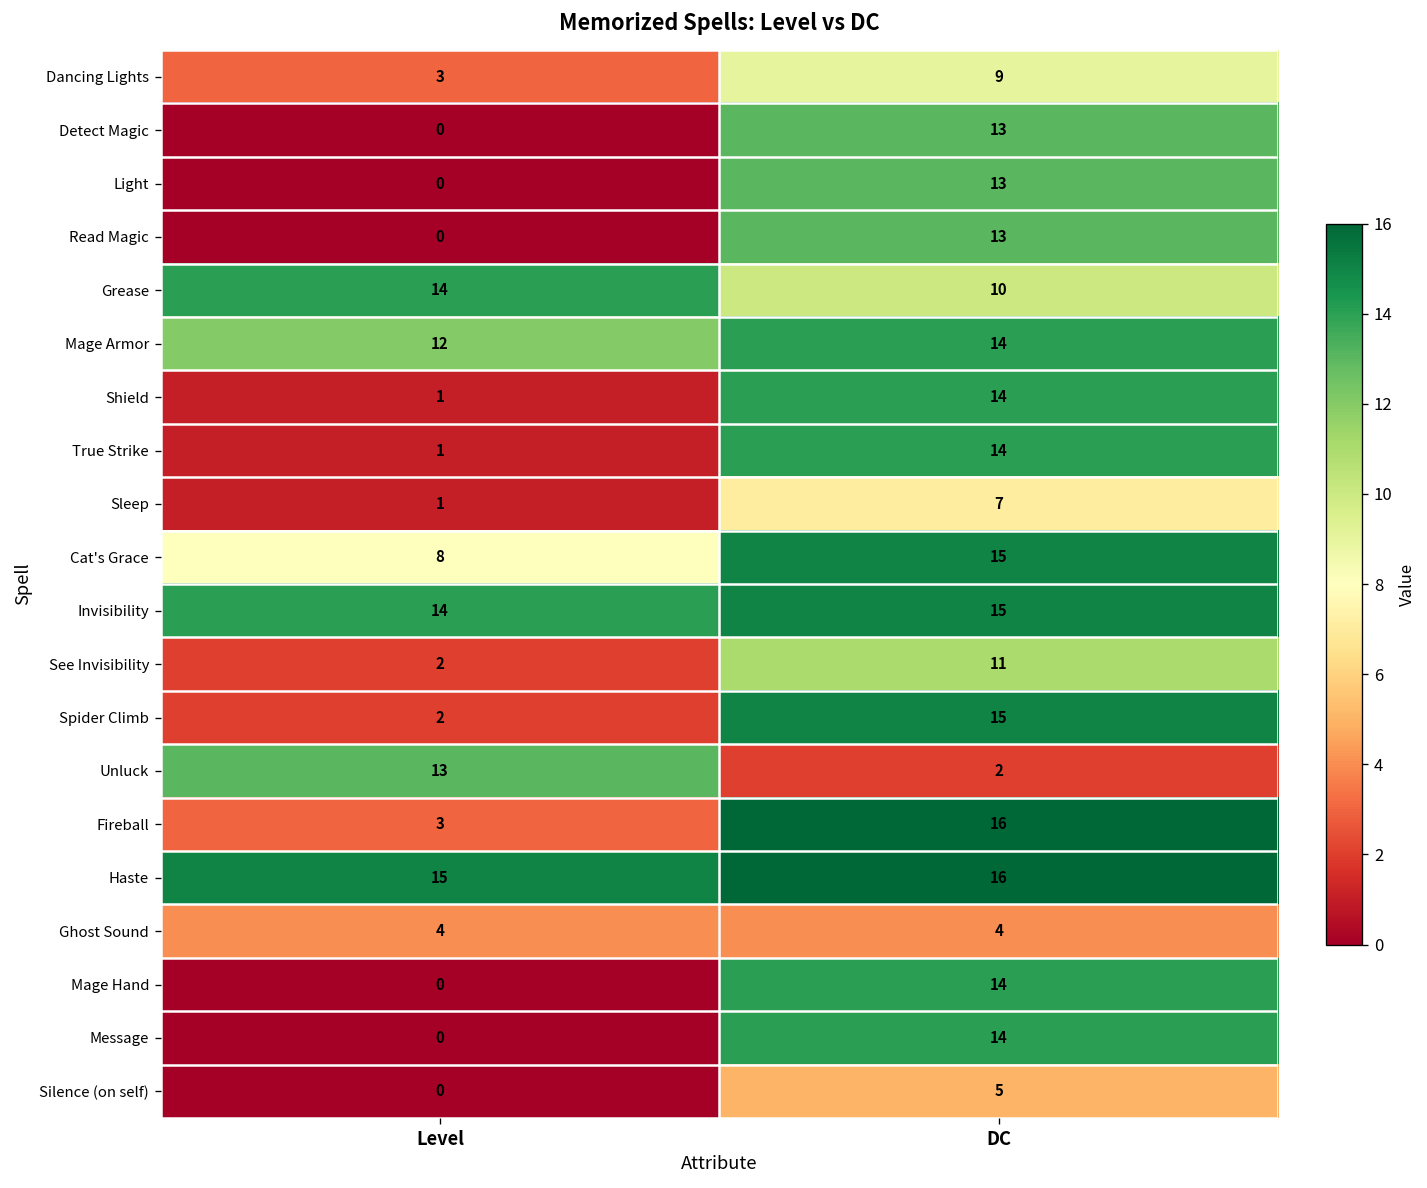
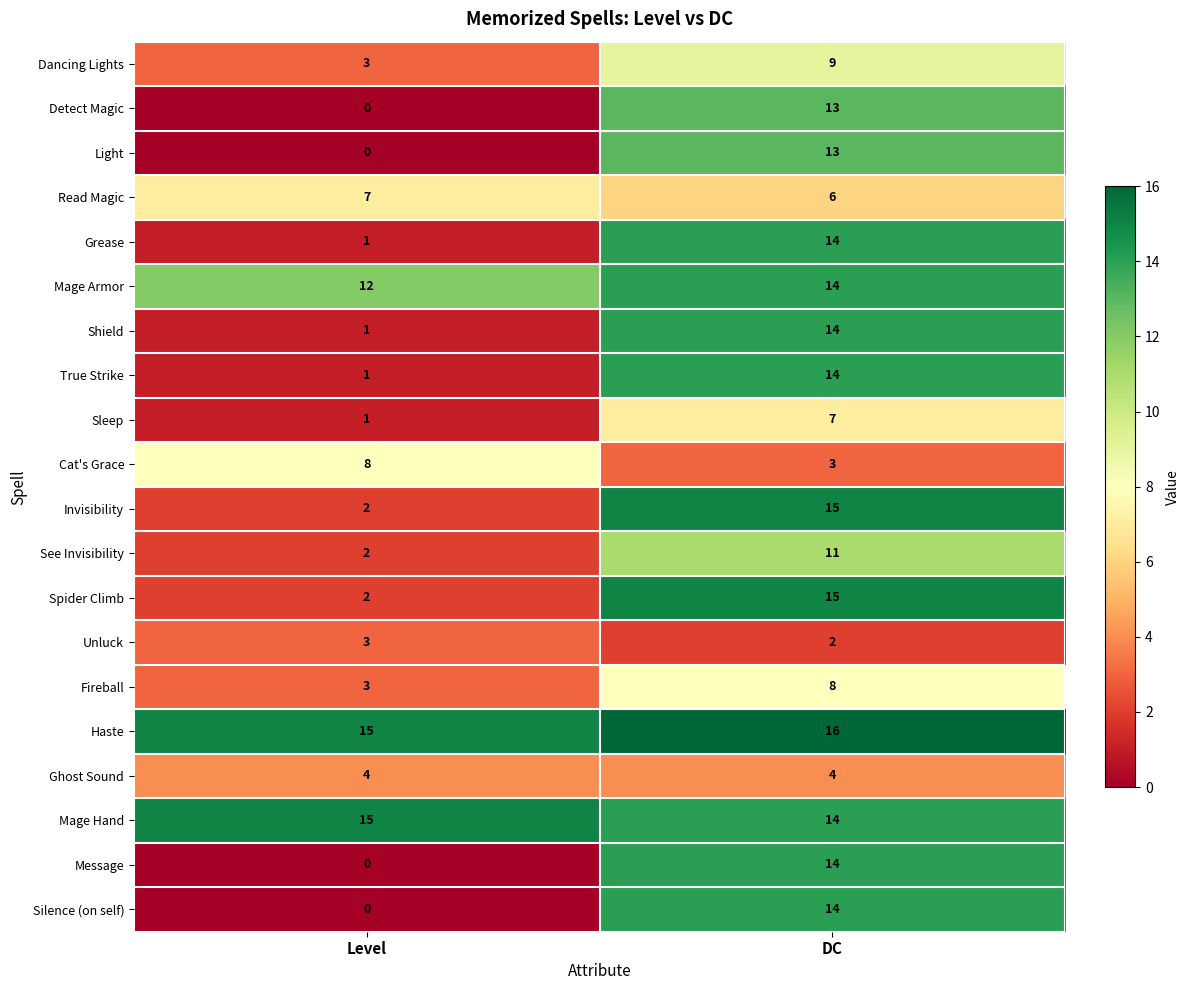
Read Magic, Level: 0 -> 7
Read Magic, DC: 13 -> 6
Grease, Level: 14 -> 1
Grease, DC: 10 -> 14
Cat's Grace, DC: 15 -> 3
Invisibility, Level: 14 -> 2
Unluck, Level: 13 -> 3
Fireball, DC: 16 -> 8
Mage Hand, Level: 0 -> 15
Silence (on self), DC: 5 -> 14
